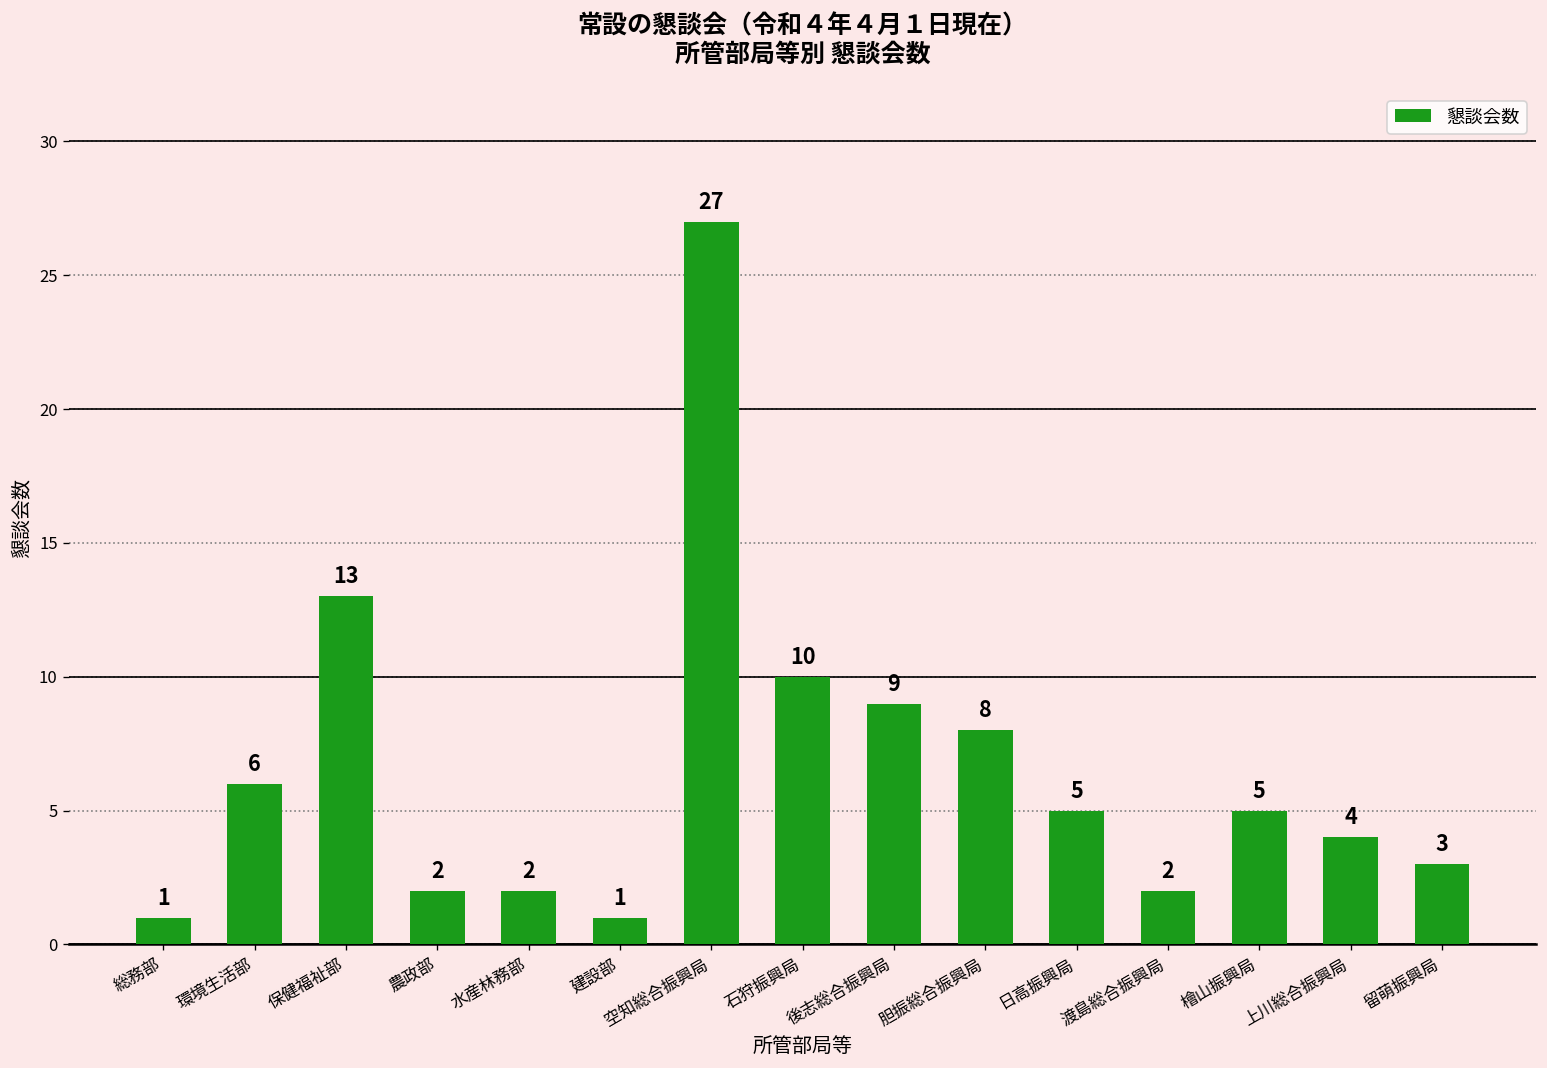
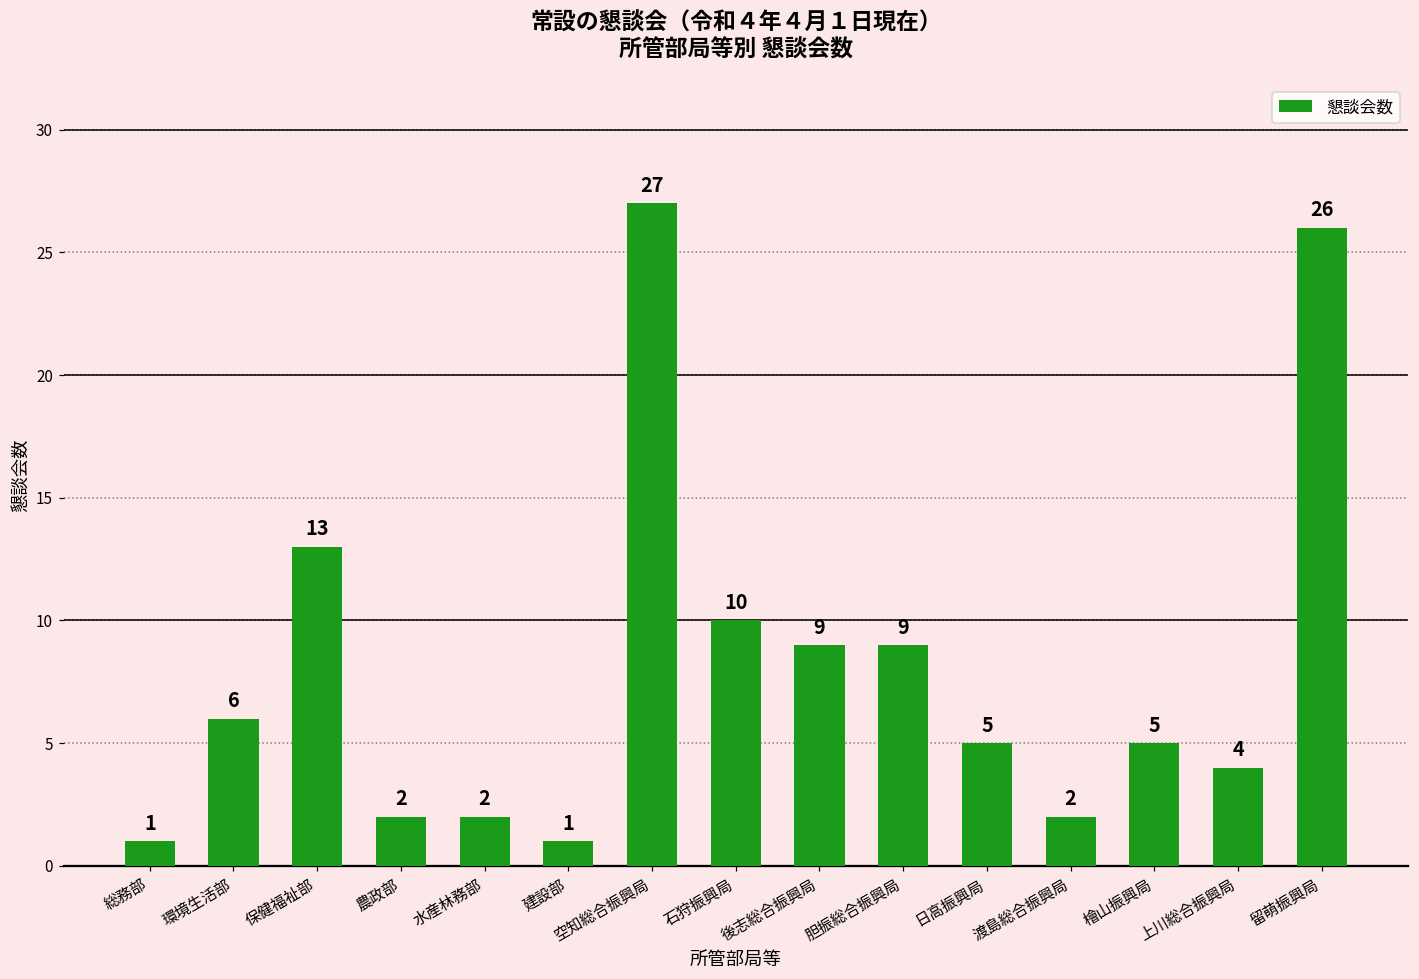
胆振総合振興局: 8 -> 9
留萌振興局: 3 -> 26
